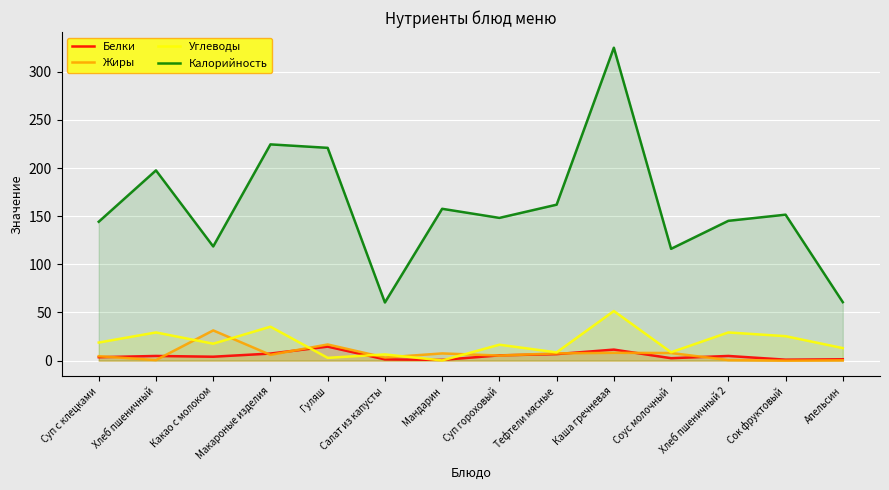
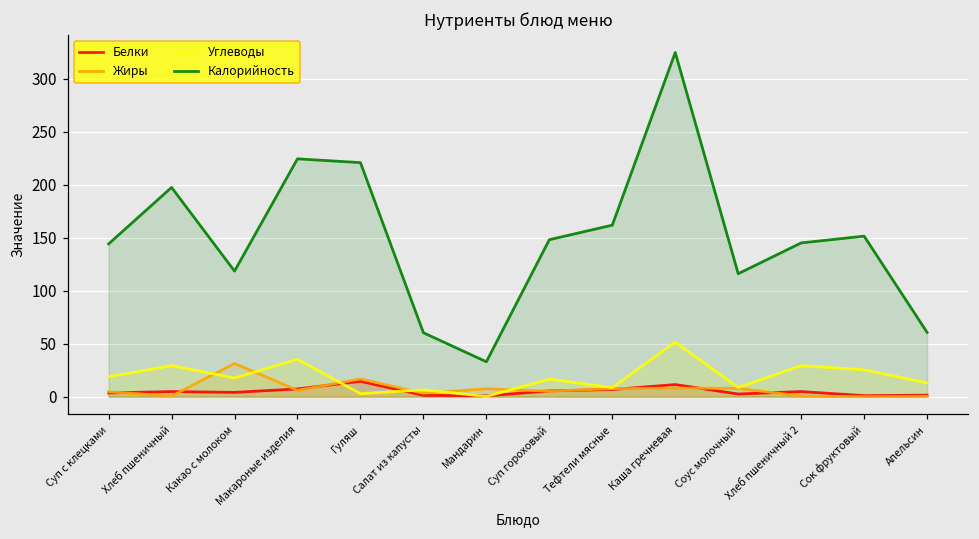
Калорийность, Мандарин: 160 -> 30
